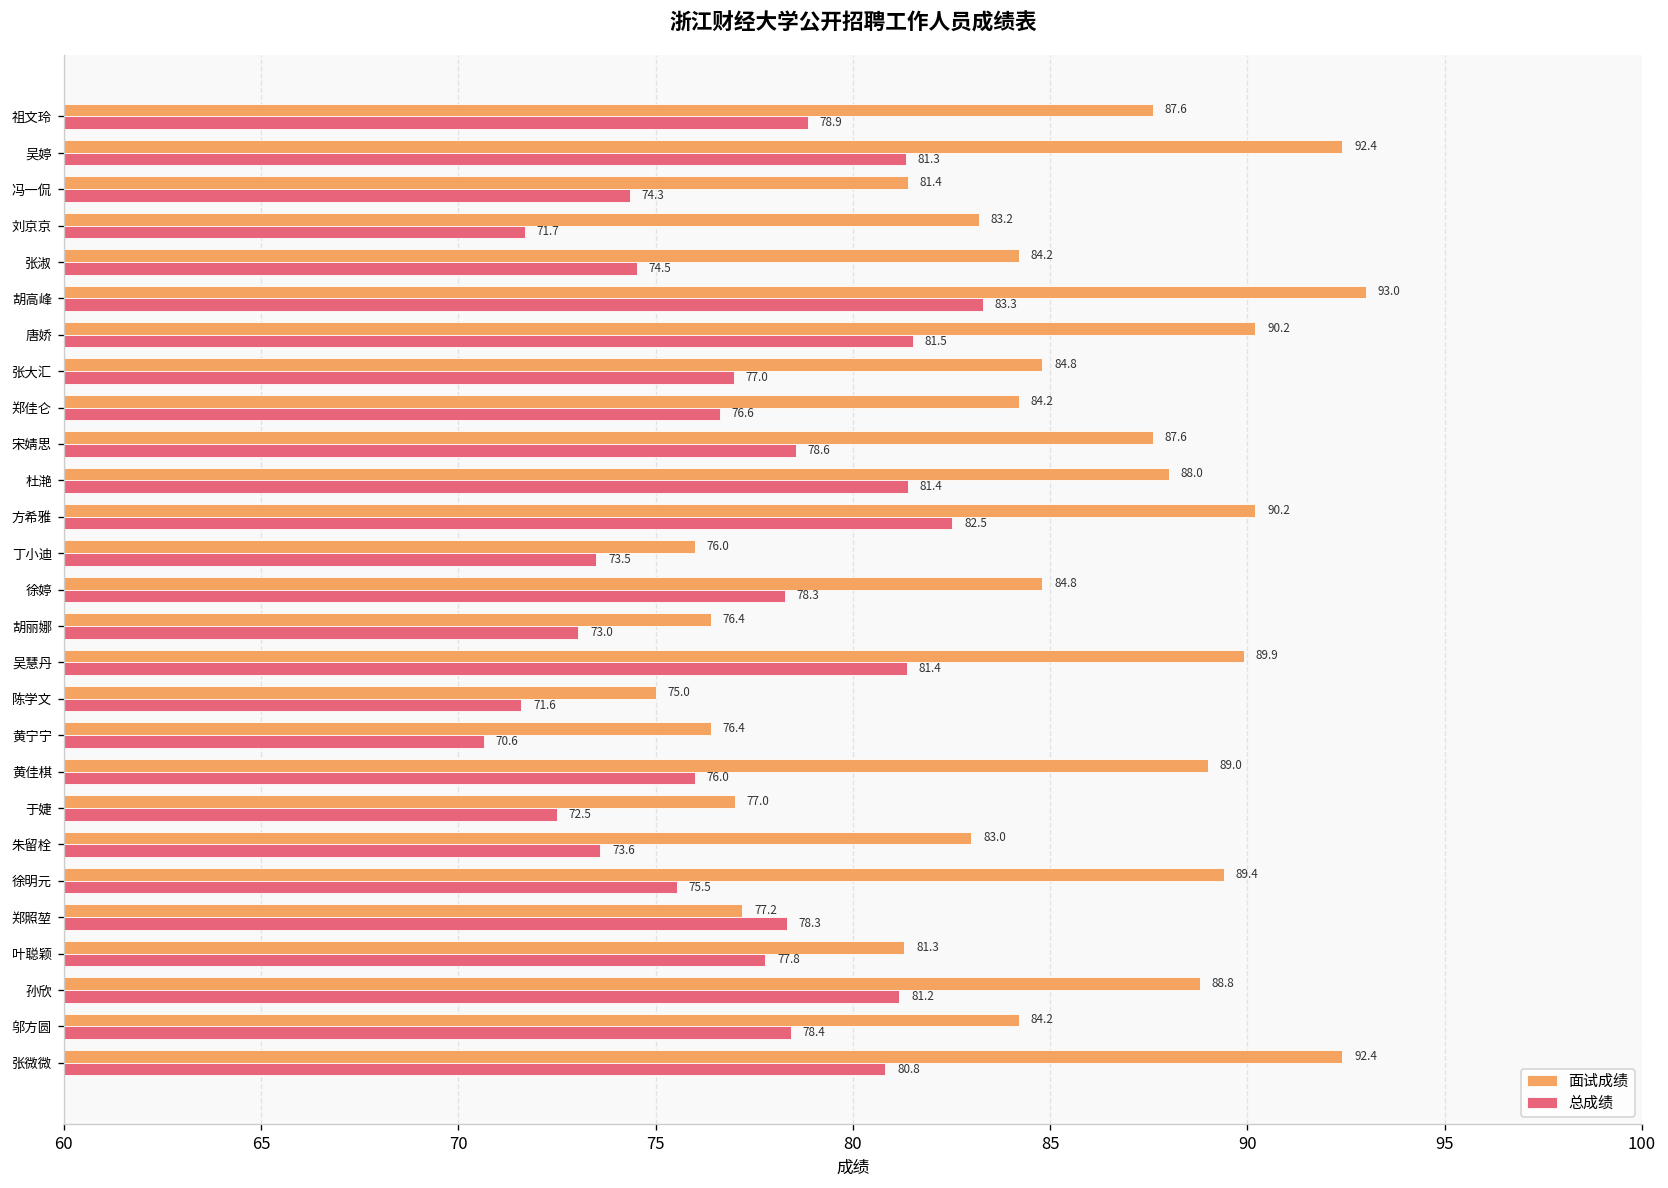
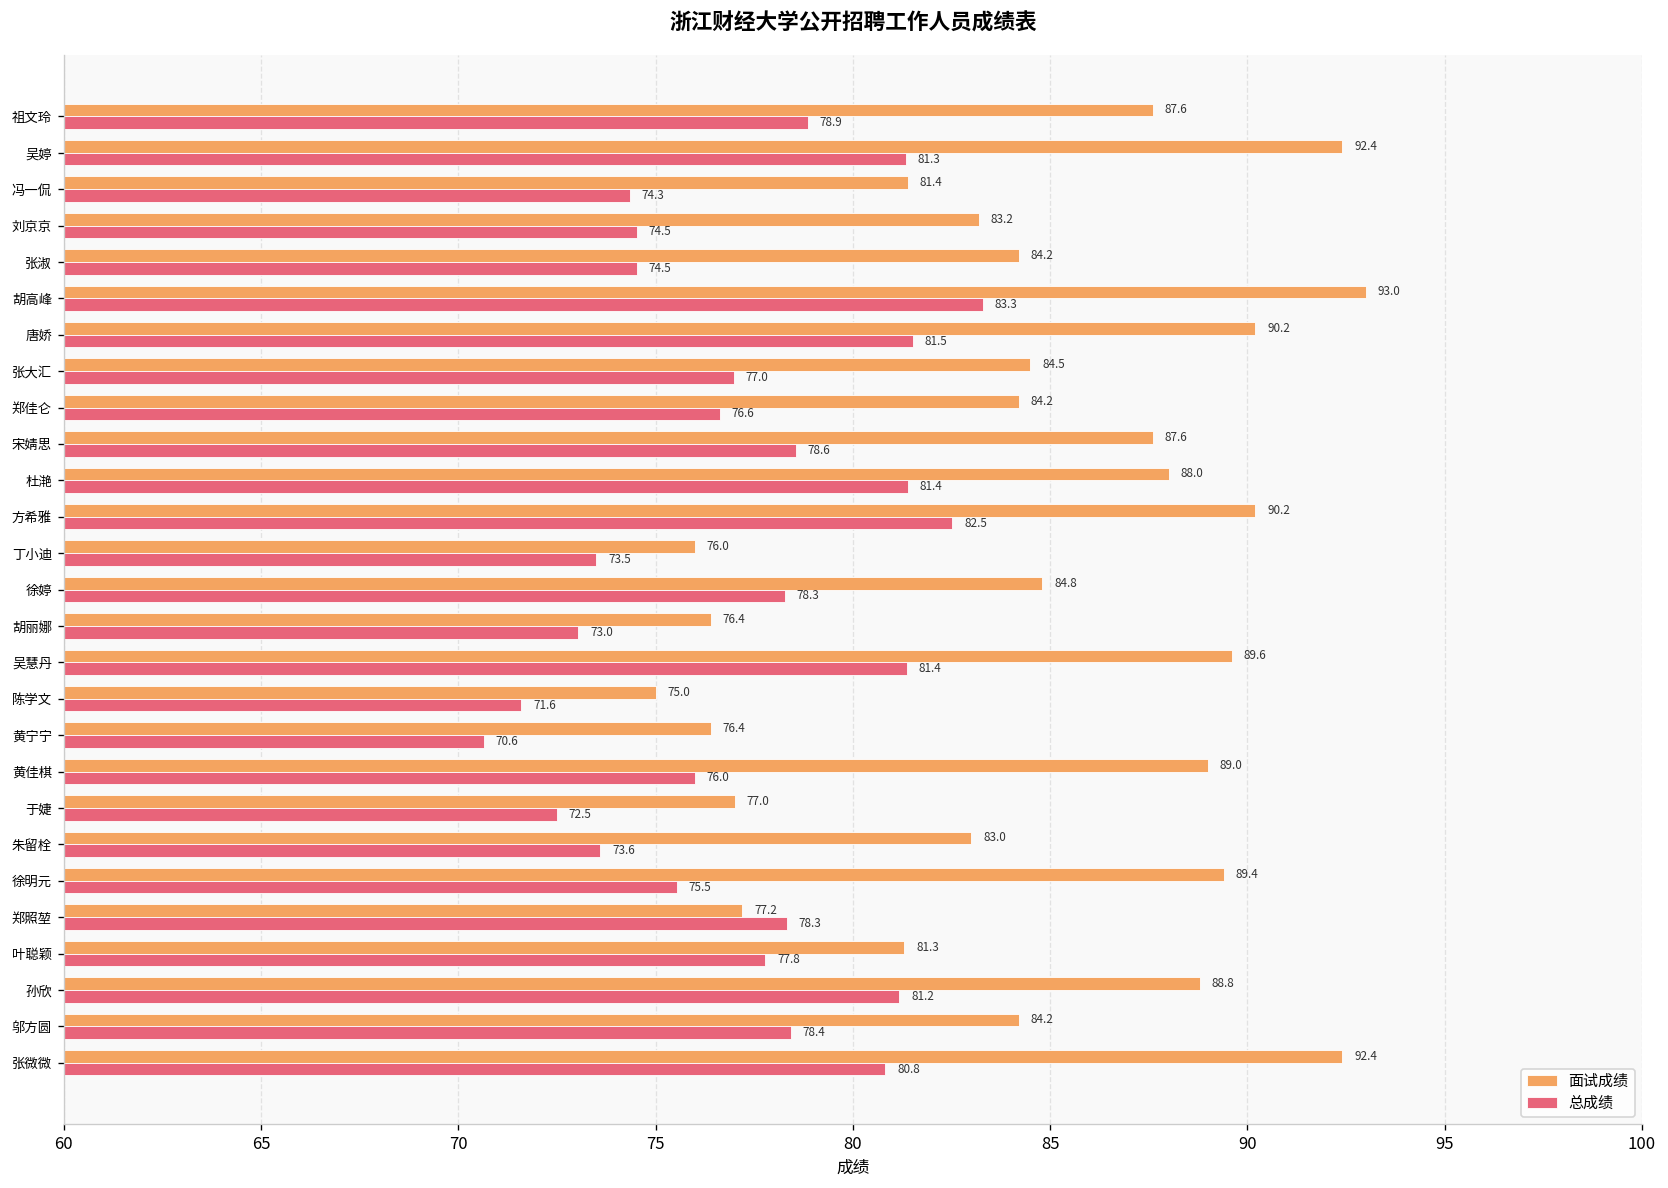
总成绩, 刘京京: 71.7 -> 74.5
面试成绩, 张大汇: 84.8 -> 84.5
面试成绩, 吴慧丹: 89.9 -> 89.6
